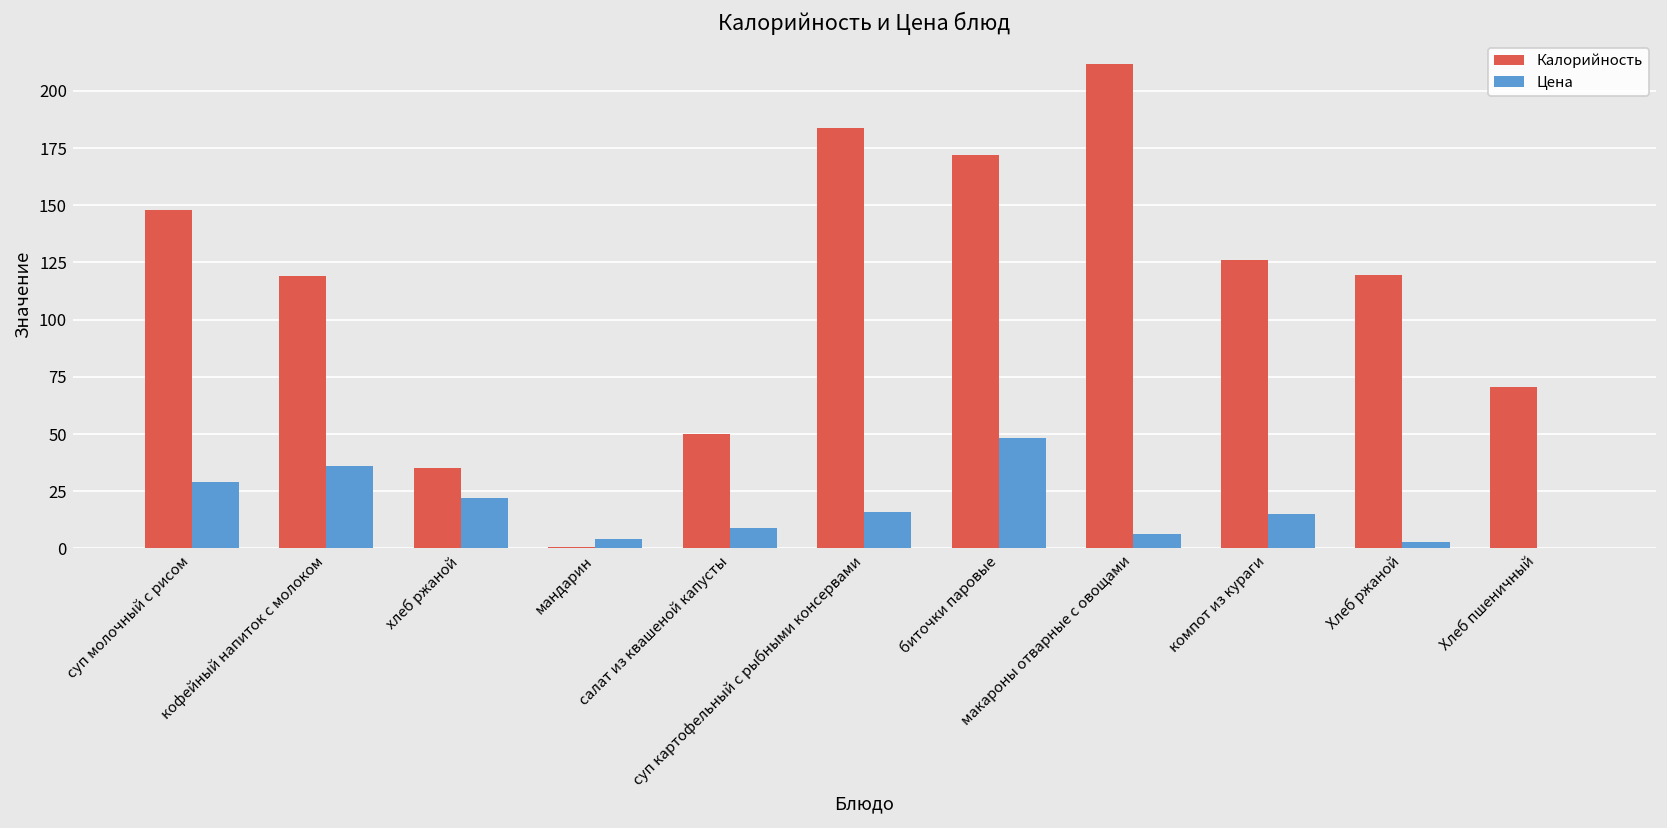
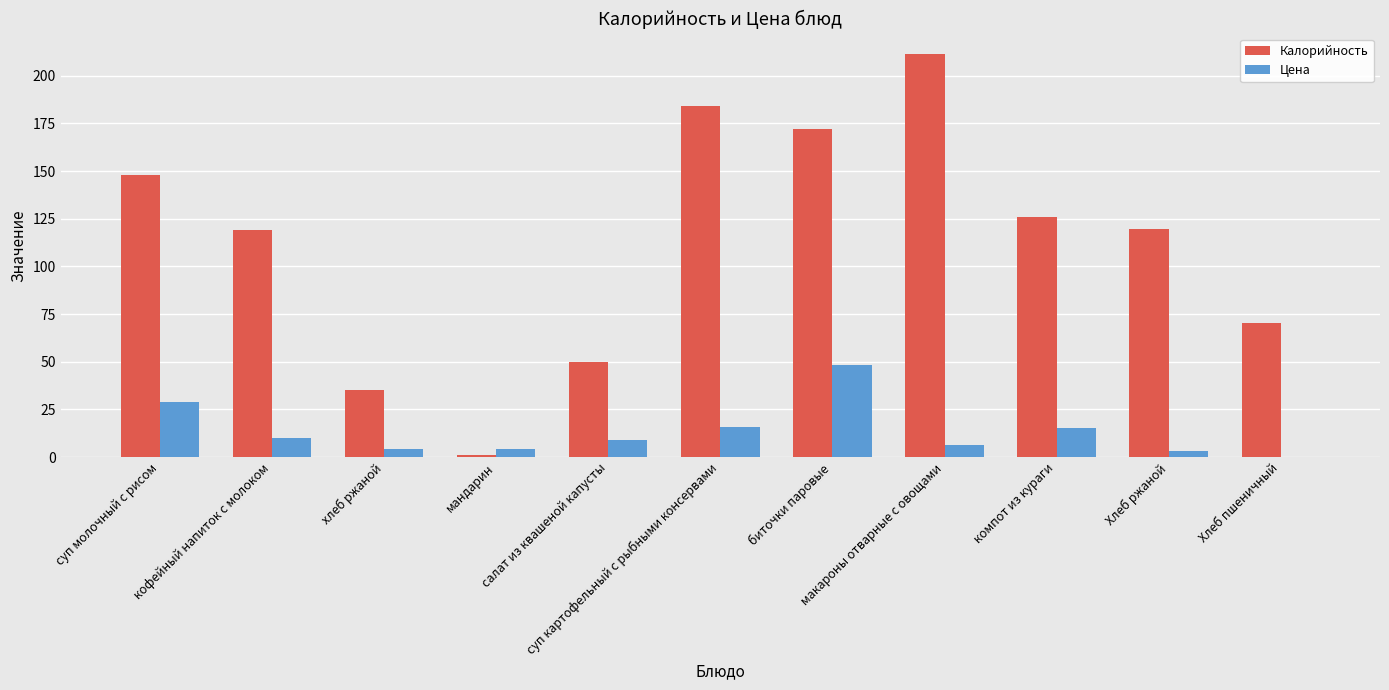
Цена, кофейный напиток с молоком: 36 -> 10
Цена, хлеб ржаной: 22 -> 4
